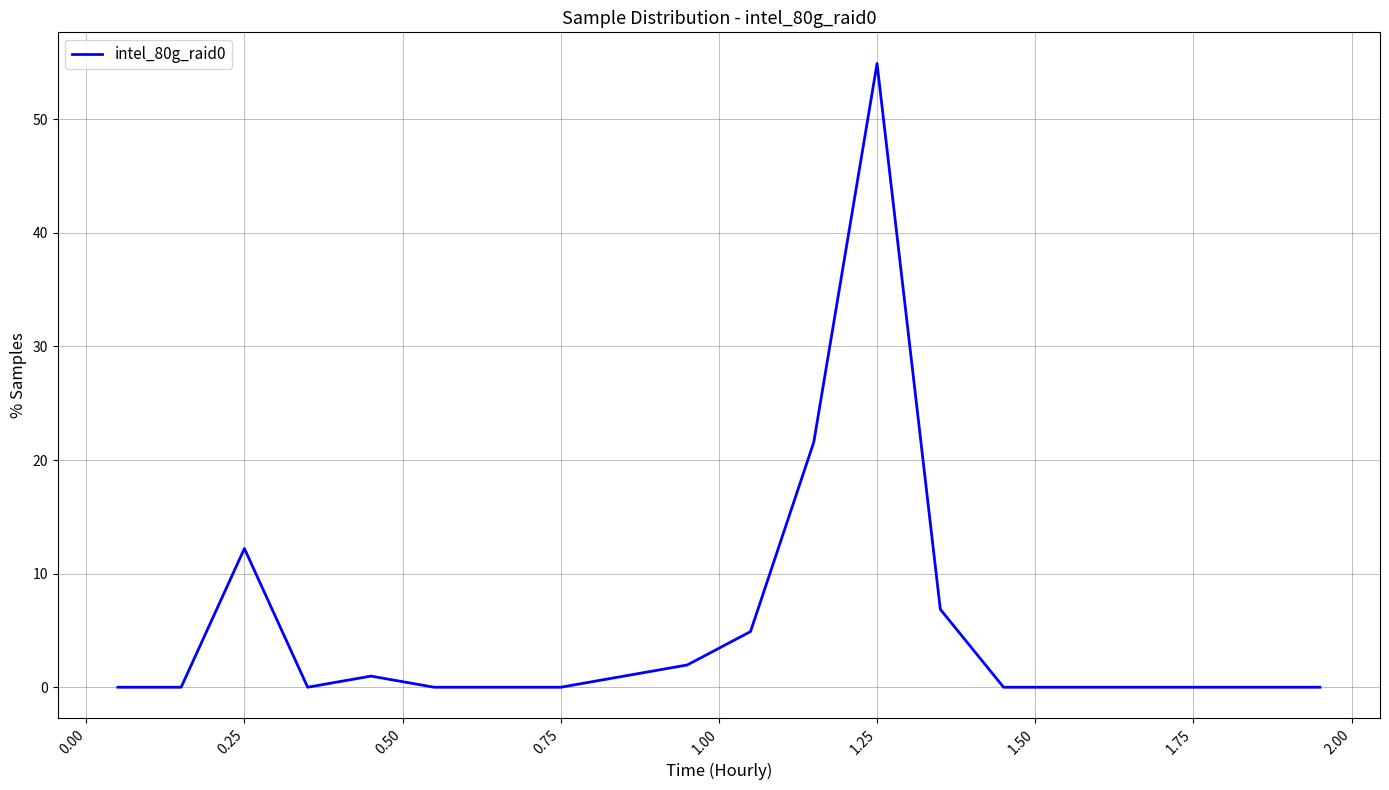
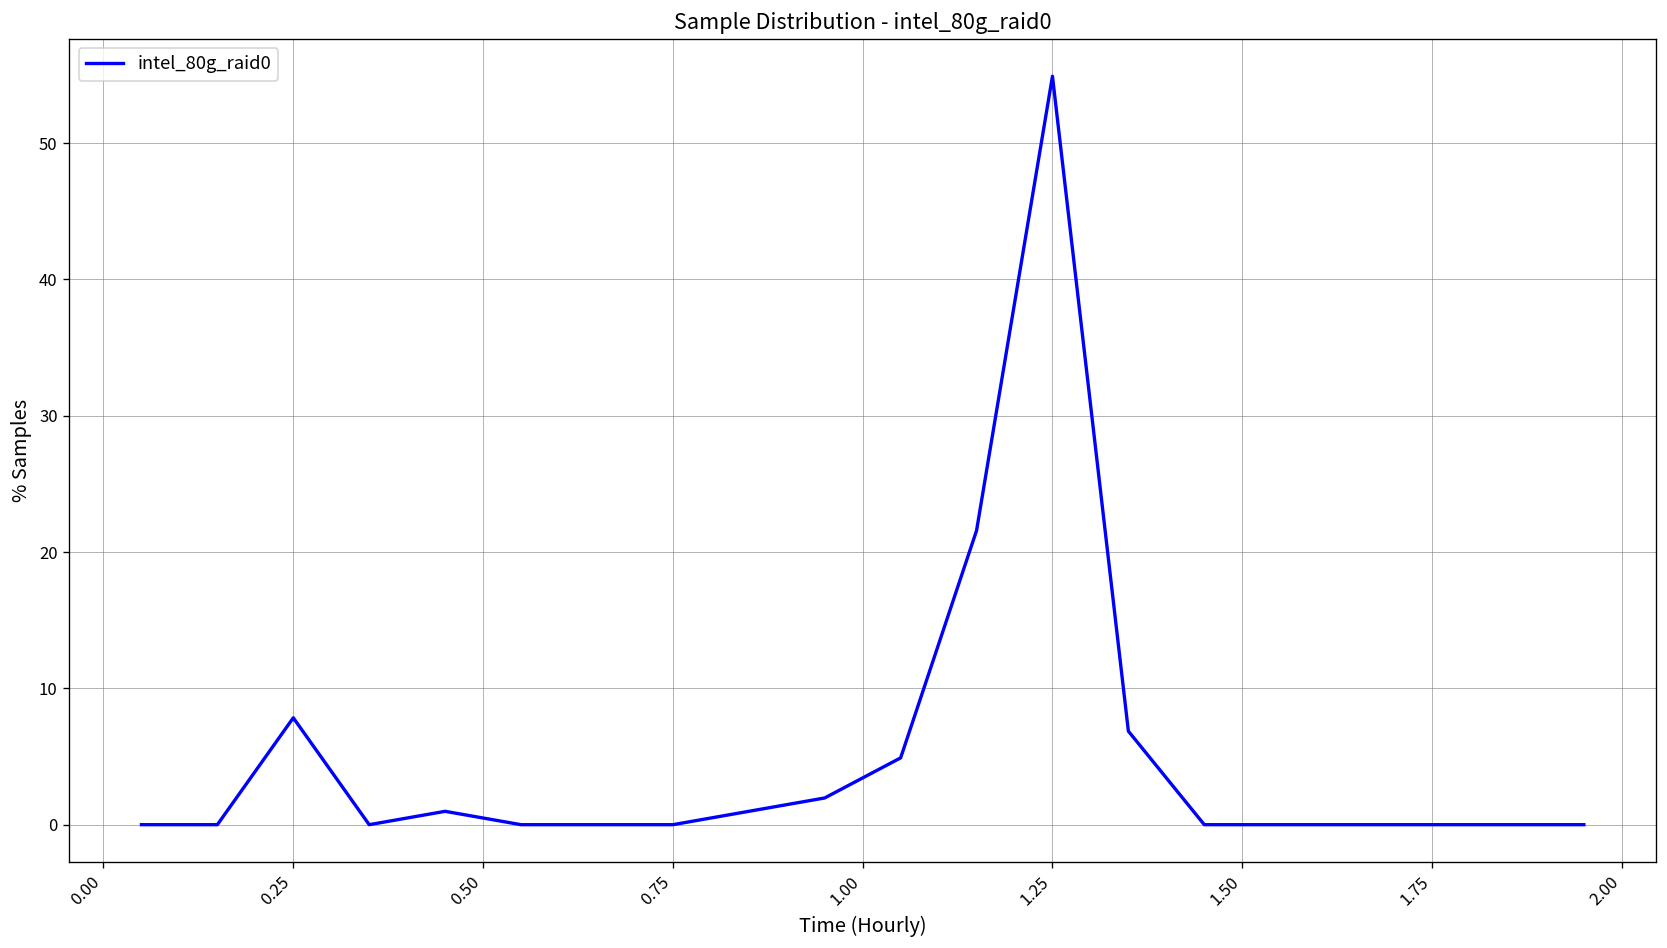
0.25: 12.2 -> 7.8
